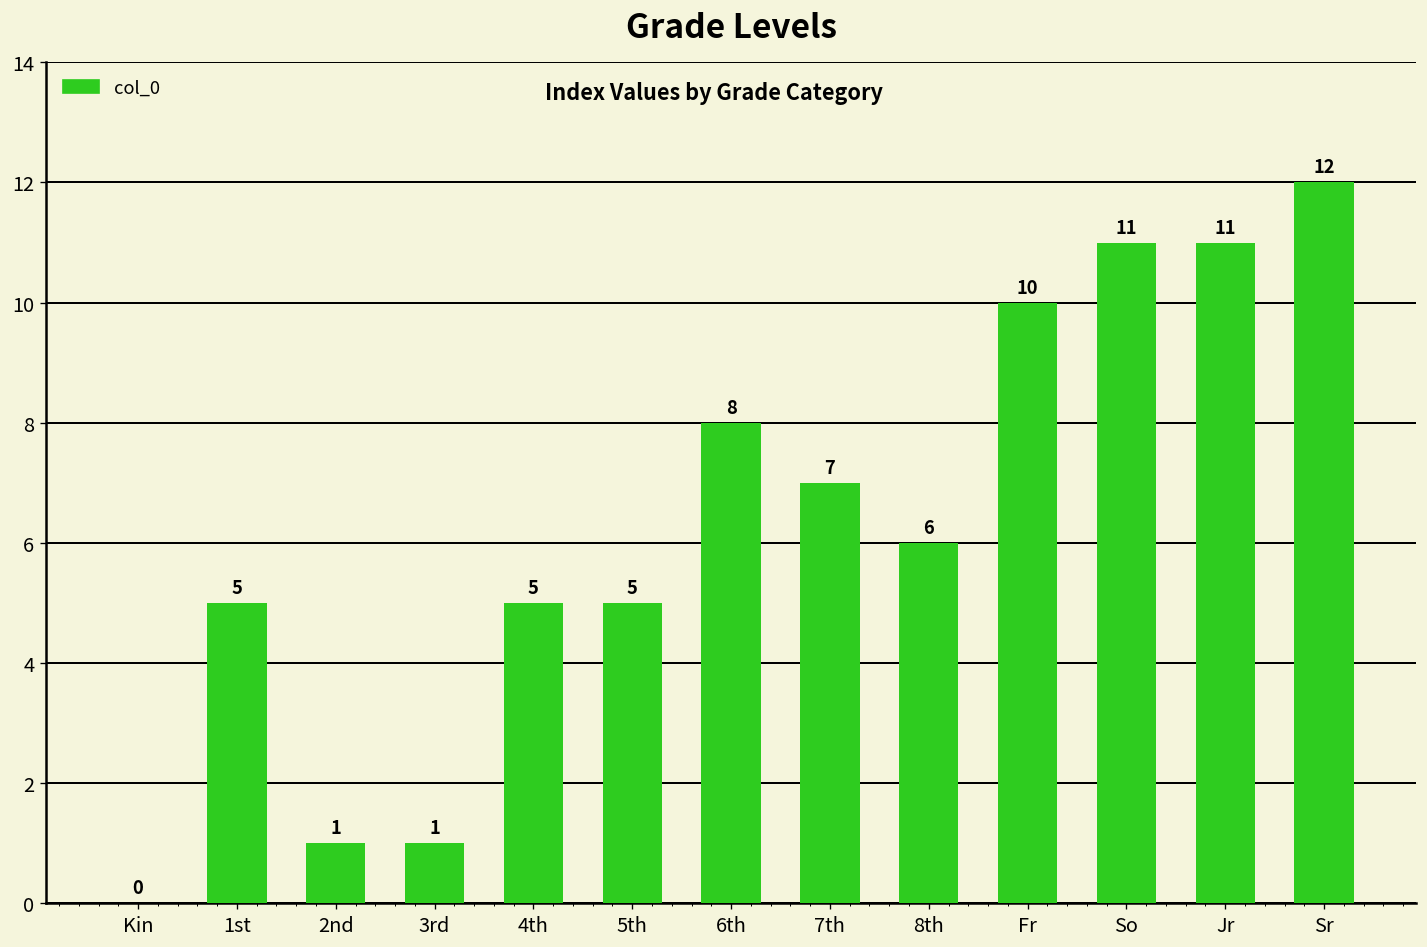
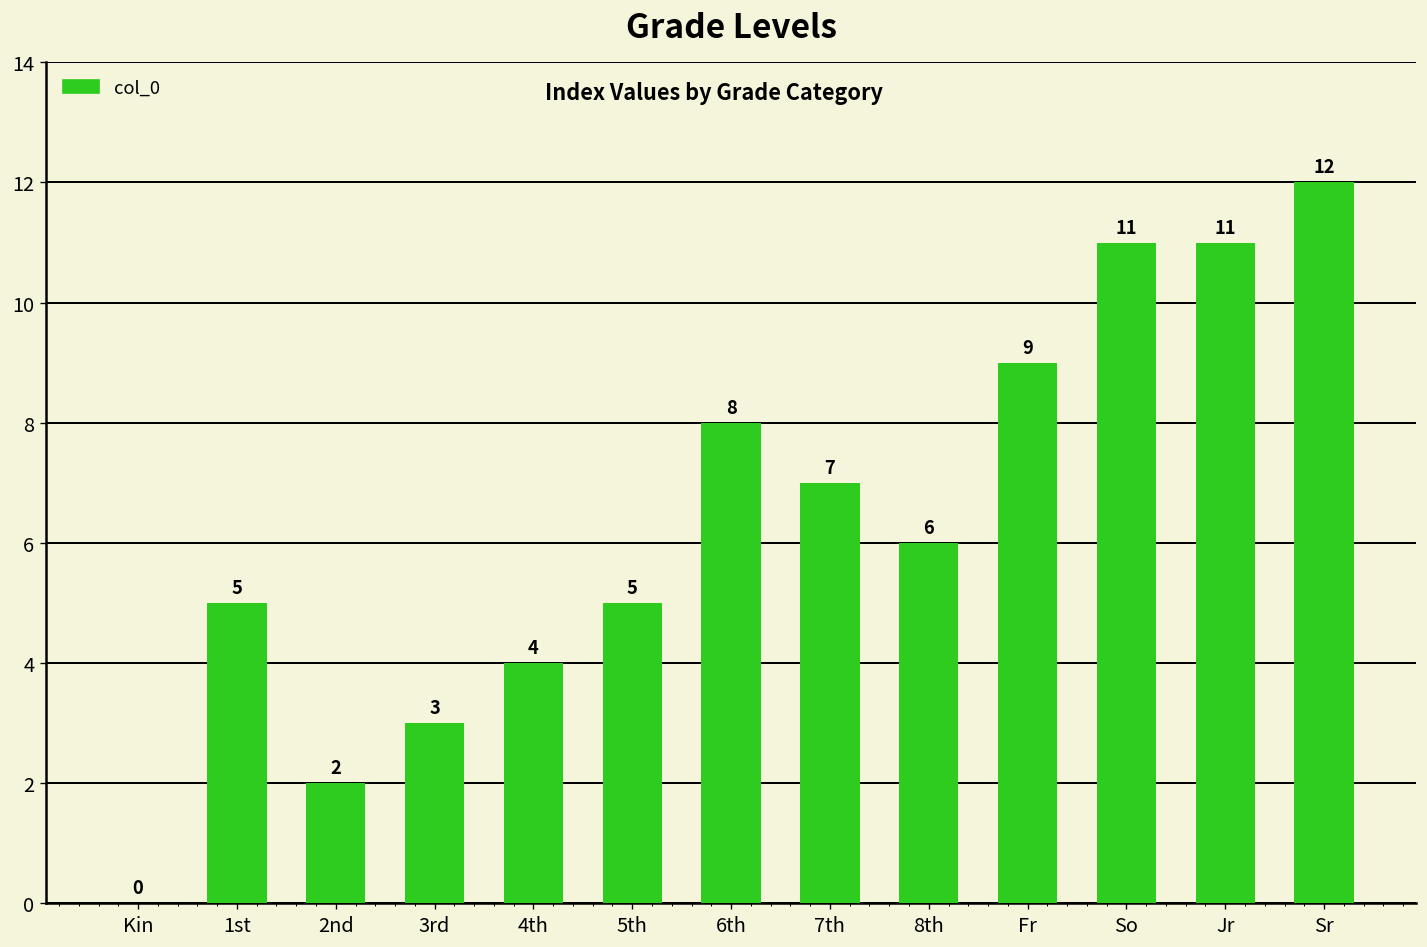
2nd: 1 -> 2
3rd: 1 -> 3
4th: 5 -> 4
Fr: 10 -> 9
